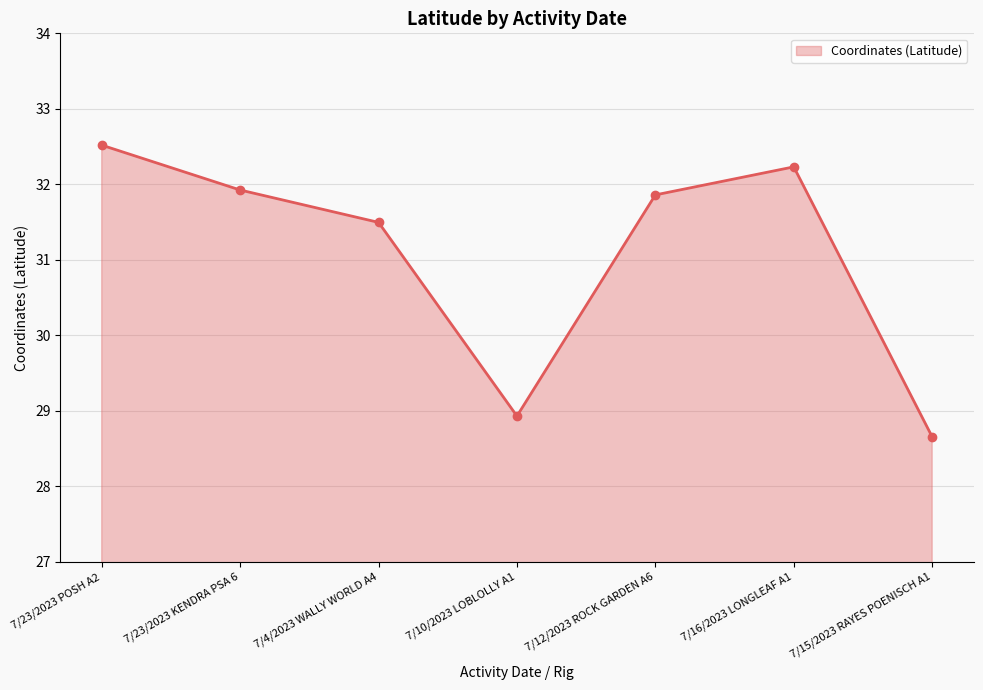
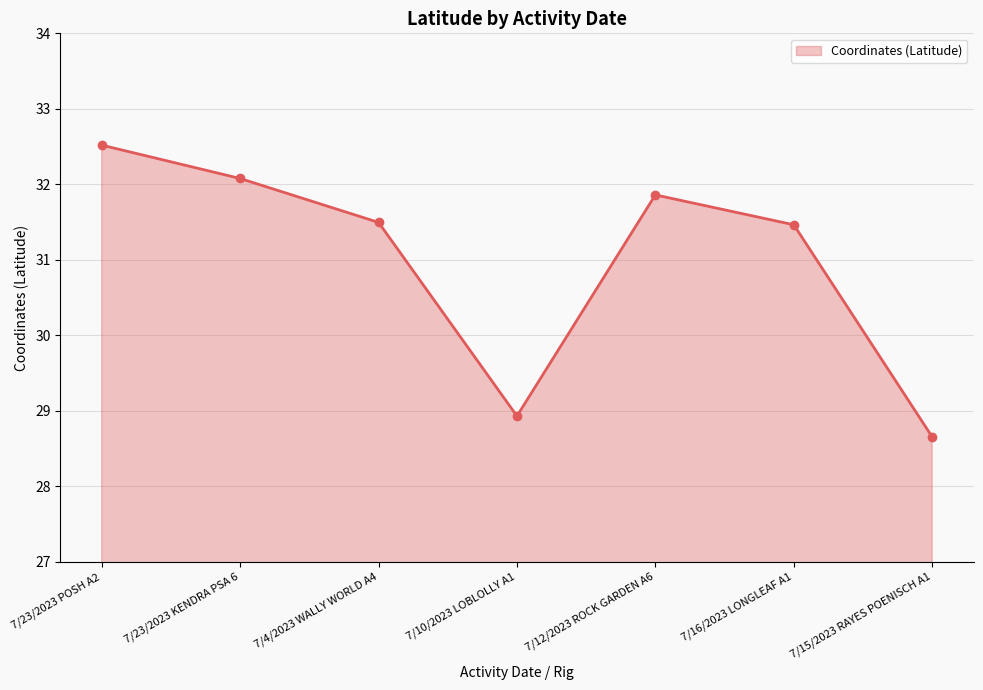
7/23/2023 KENDRA PSA 6: 31.9 -> 32.1
7/16/2023 LONGLEAF A1: 32.2 -> 31.5
